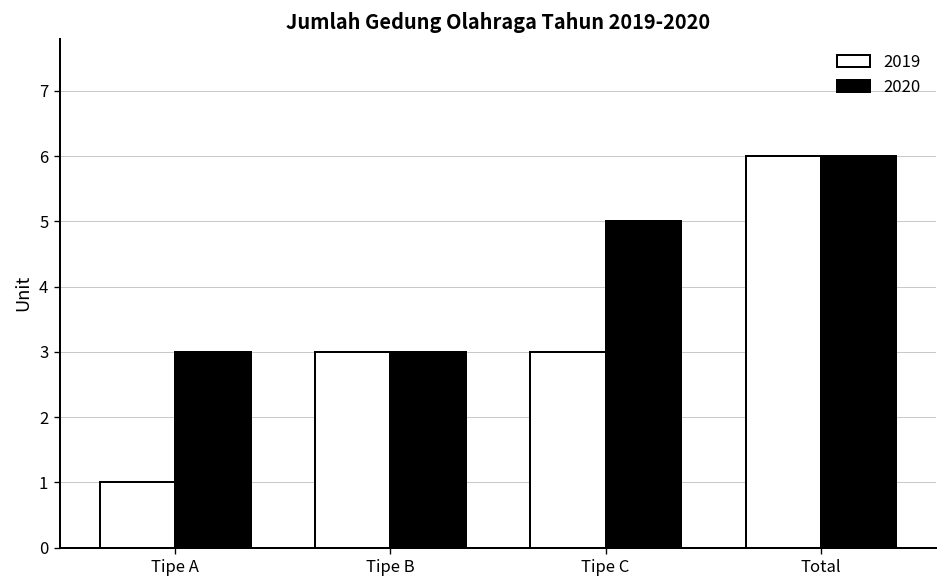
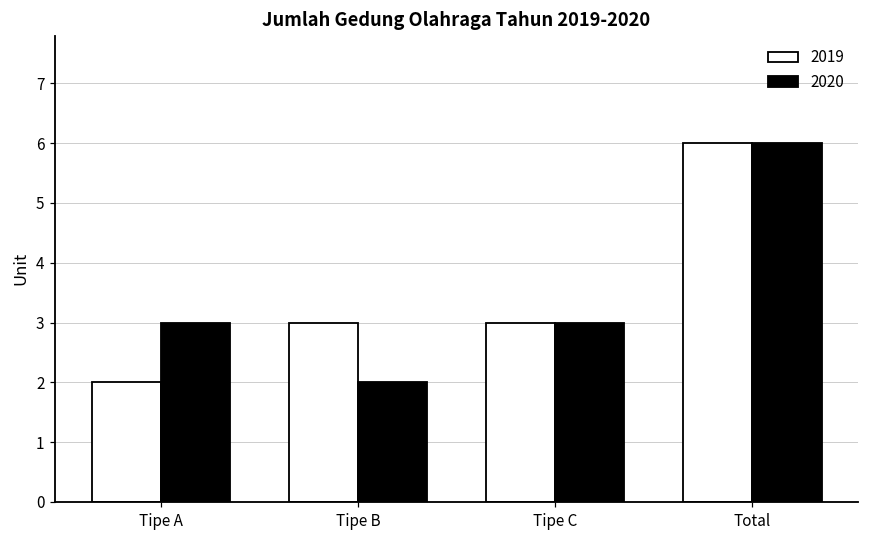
2019, Tipe A: 1 -> 2
2020, Tipe B: 3 -> 2
2020, Tipe C: 5 -> 3
